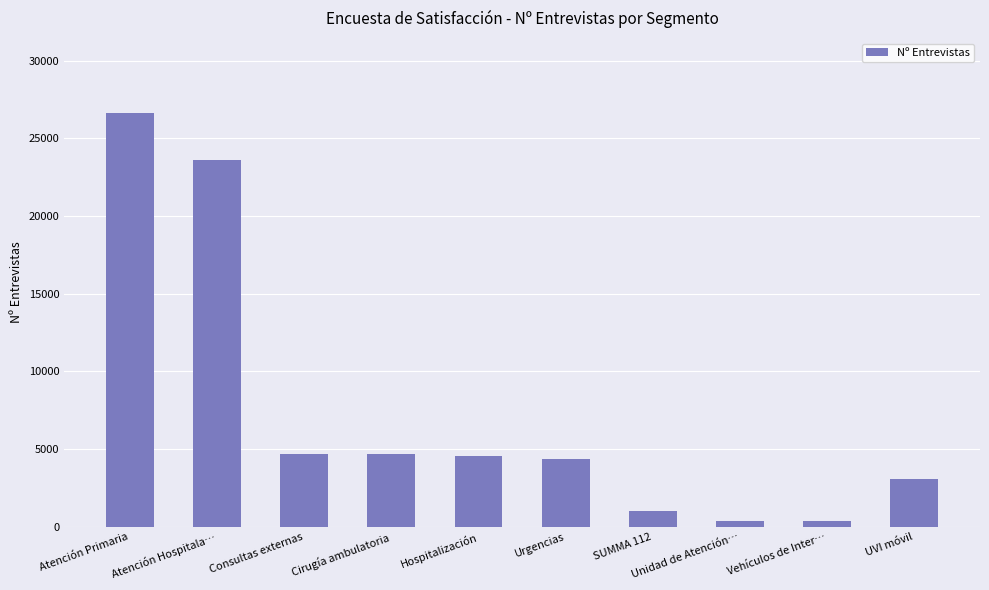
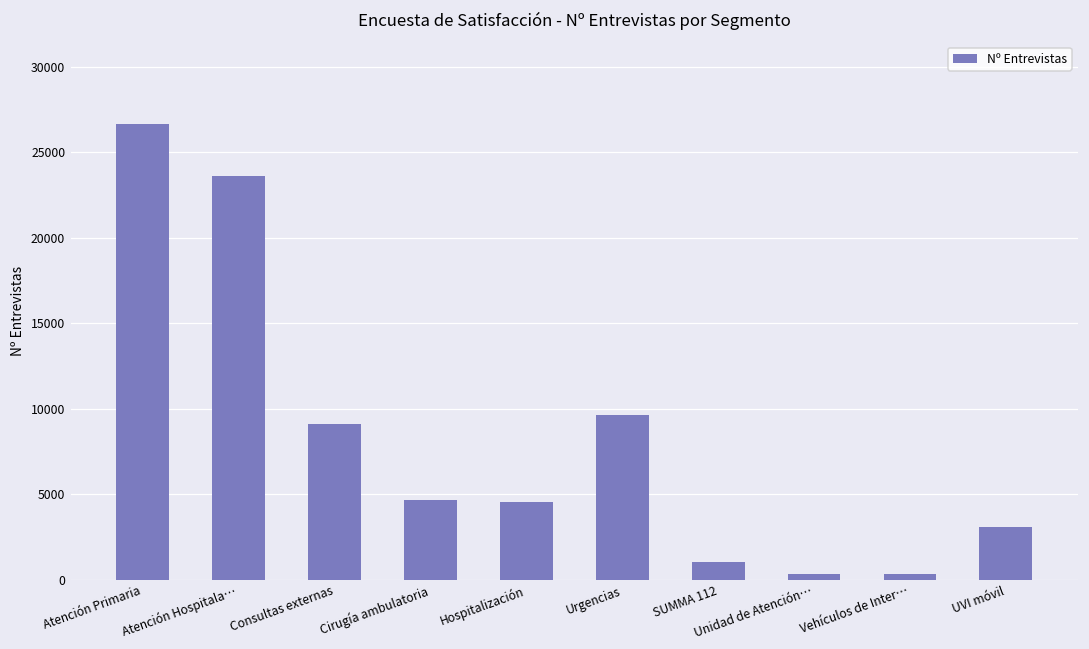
Consultas externas: 4700 -> 9100
Urgencias: 4300 -> 9600
